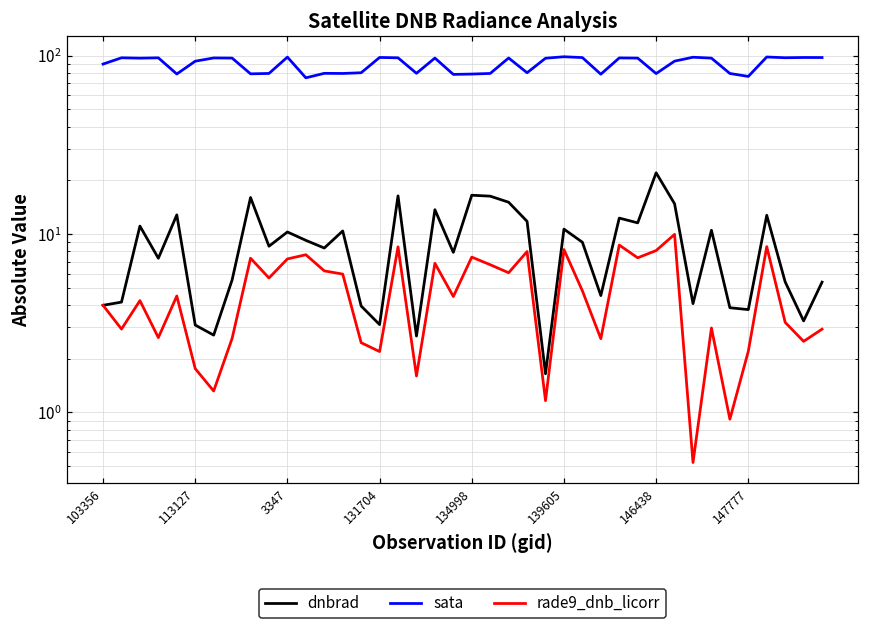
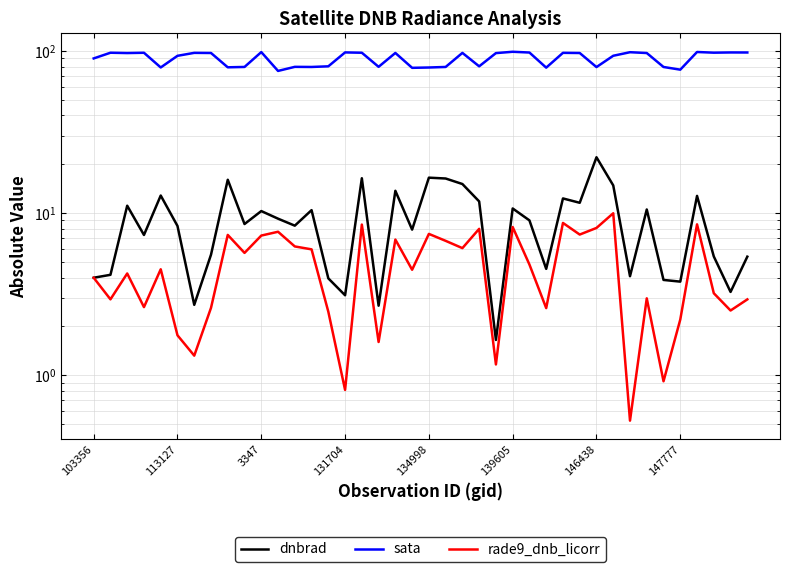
dnbrad, 113127: 3.1 -> 8
rade9_dnb_licorr, 131704: 2.2 -> 0.8
